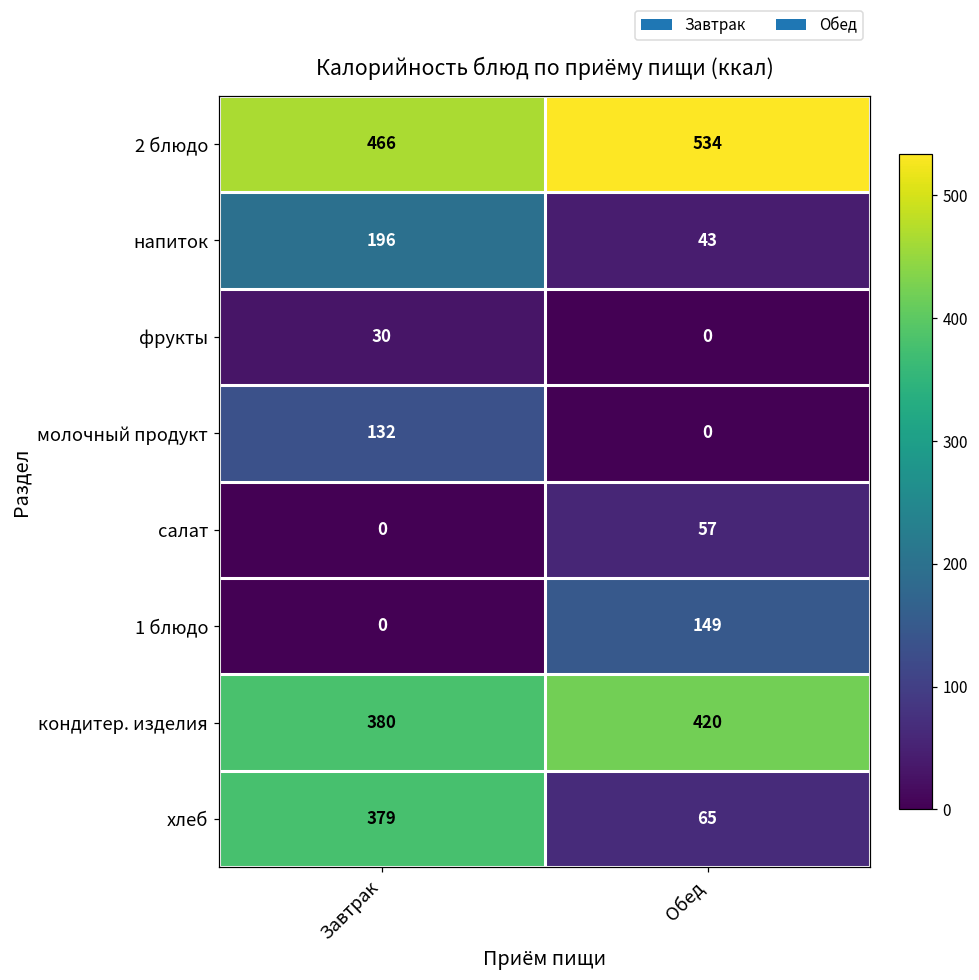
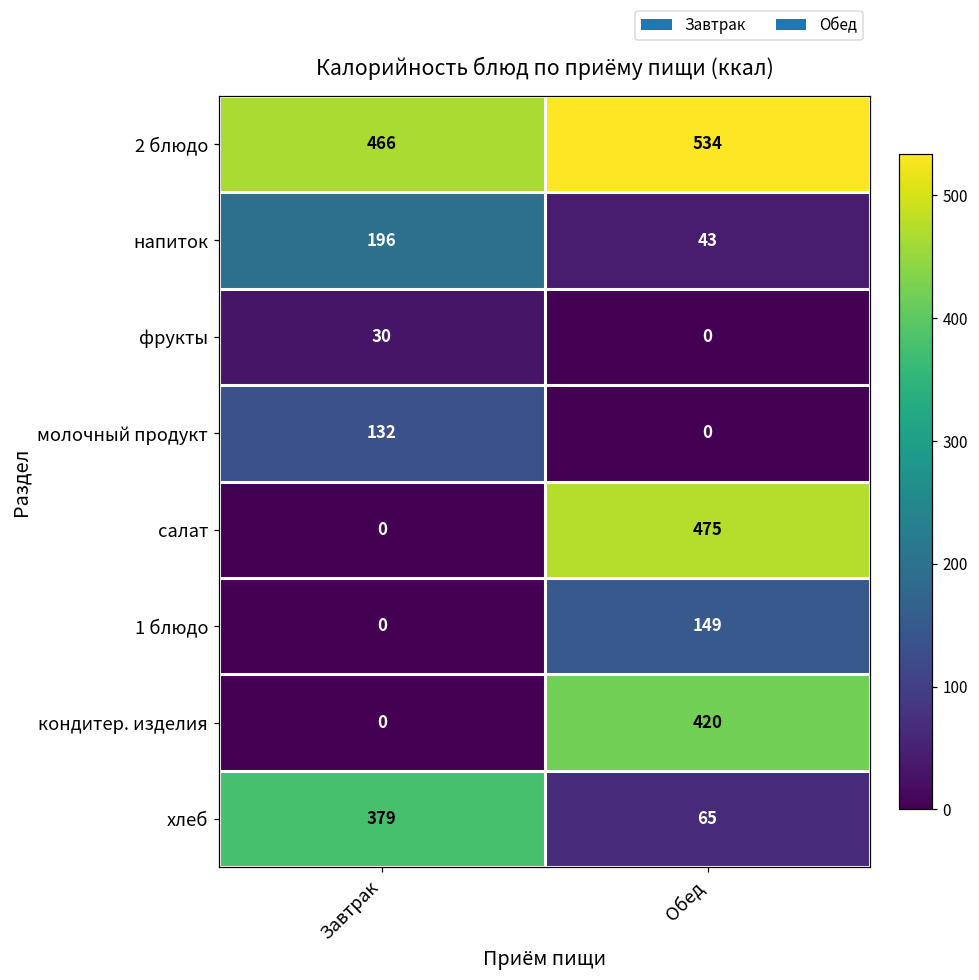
салат, Обед: 57 -> 475
кондитер. изделия, Завтрак: 380 -> 0
